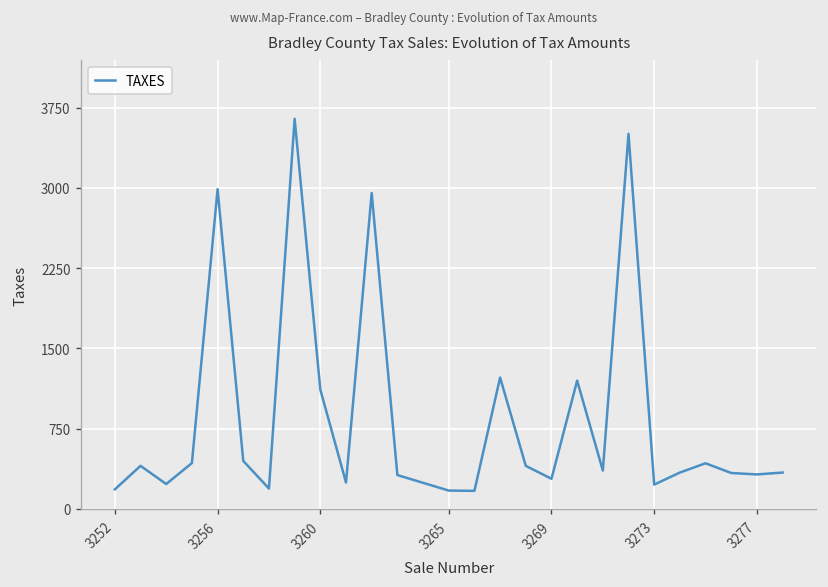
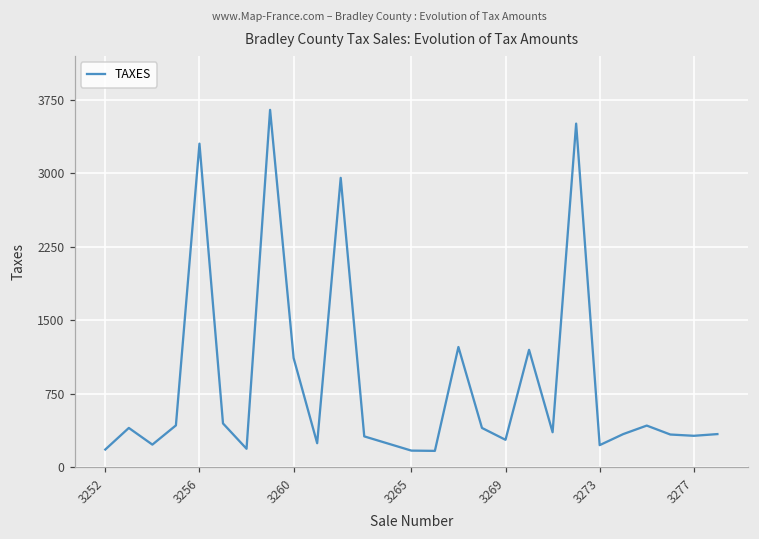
3256: 3000 -> 3300
